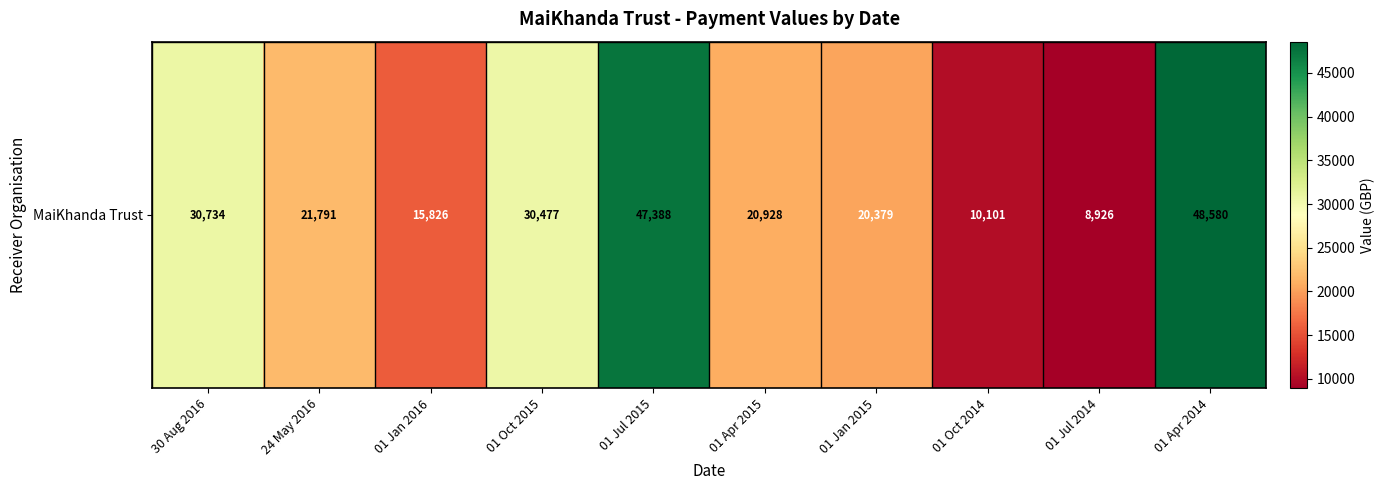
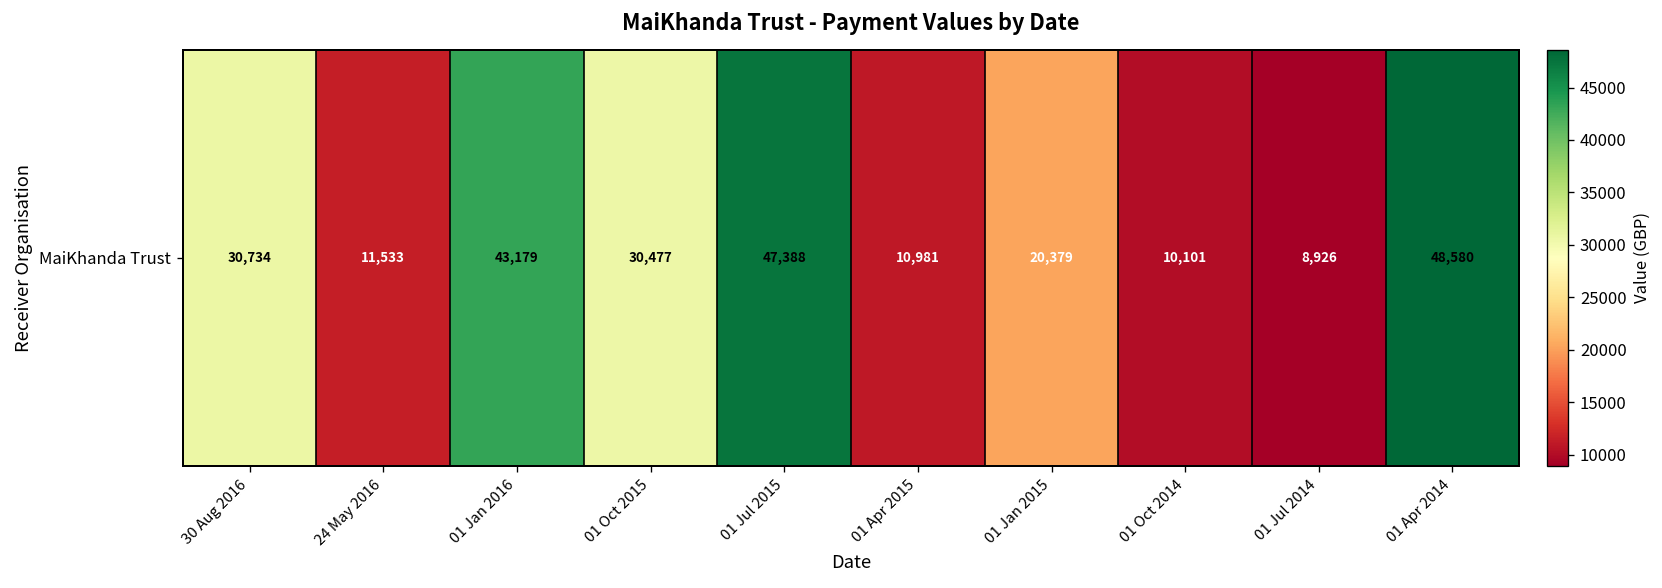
MaiKhanda Trust, 24 May 2016: 21,791 -> 11,533
MaiKhanda Trust, 01 Jan 2016: 15,826 -> 43,179
MaiKhanda Trust, 01 Apr 2015: 20,928 -> 10,981
